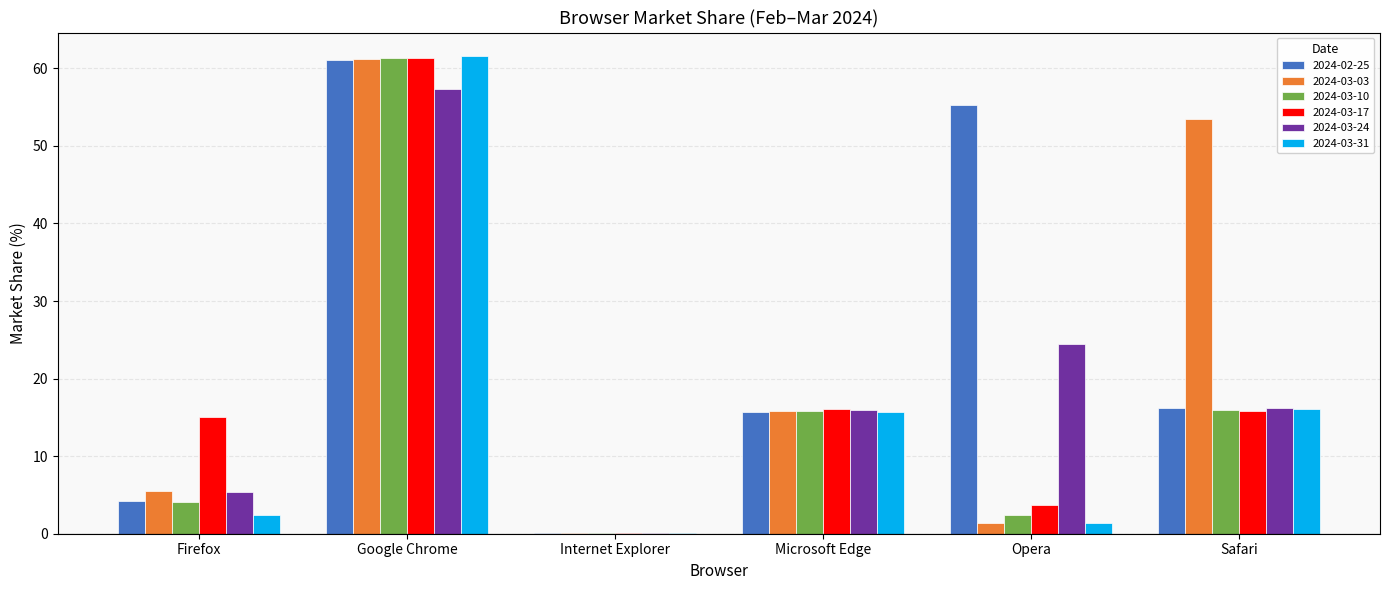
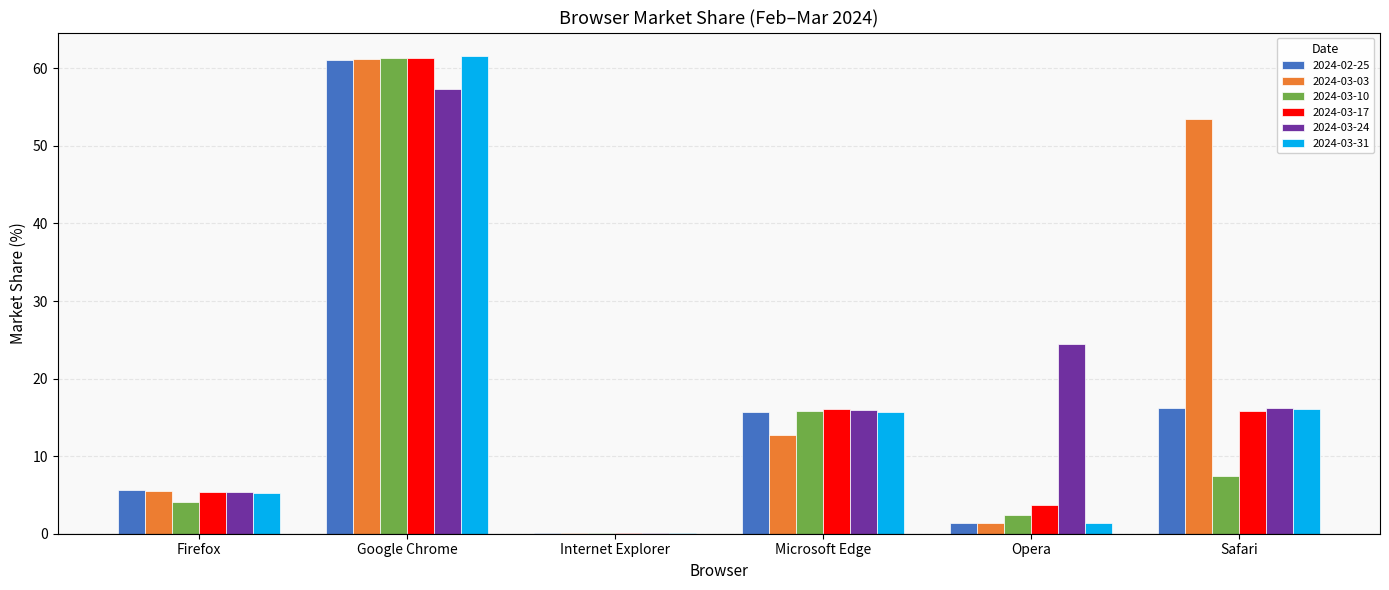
2024-02-25, Firefox: 4 -> 6
2024-03-17, Firefox: 15 -> 5
2024-03-31, Firefox: 2 -> 5
2024-03-03, Microsoft Edge: 16 -> 13
2024-02-25, Opera: 55 -> 1
2024-03-10, Safari: 16 -> 7
